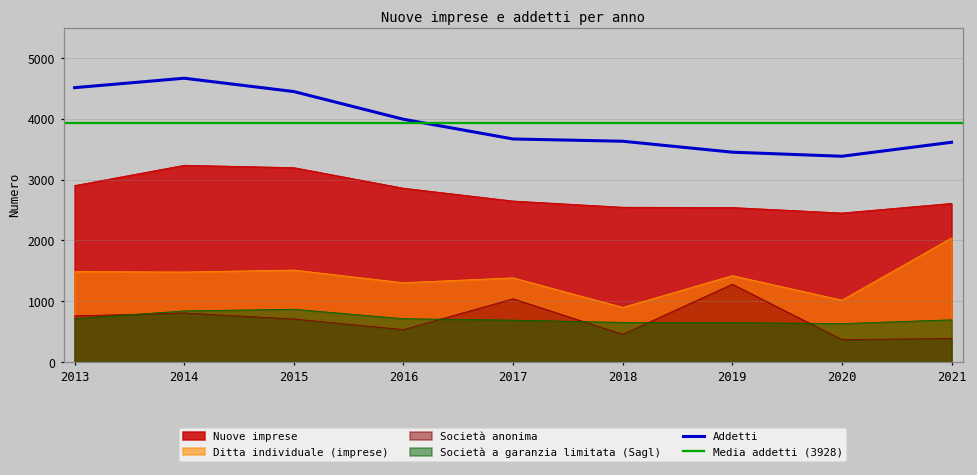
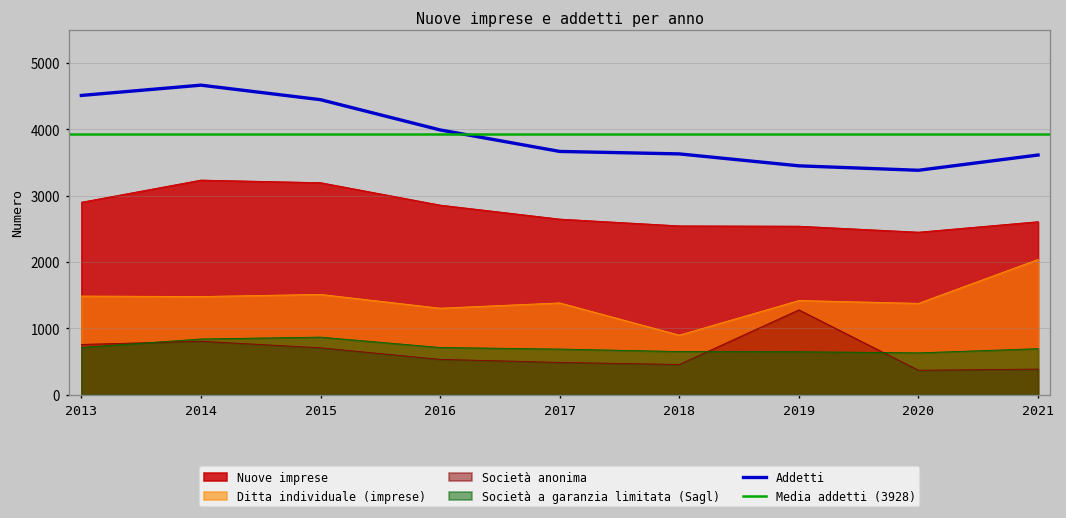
Società anonima, 2017: 1000 -> 500
Ditta individuale (imprese), 2020: 1000 -> 1400
